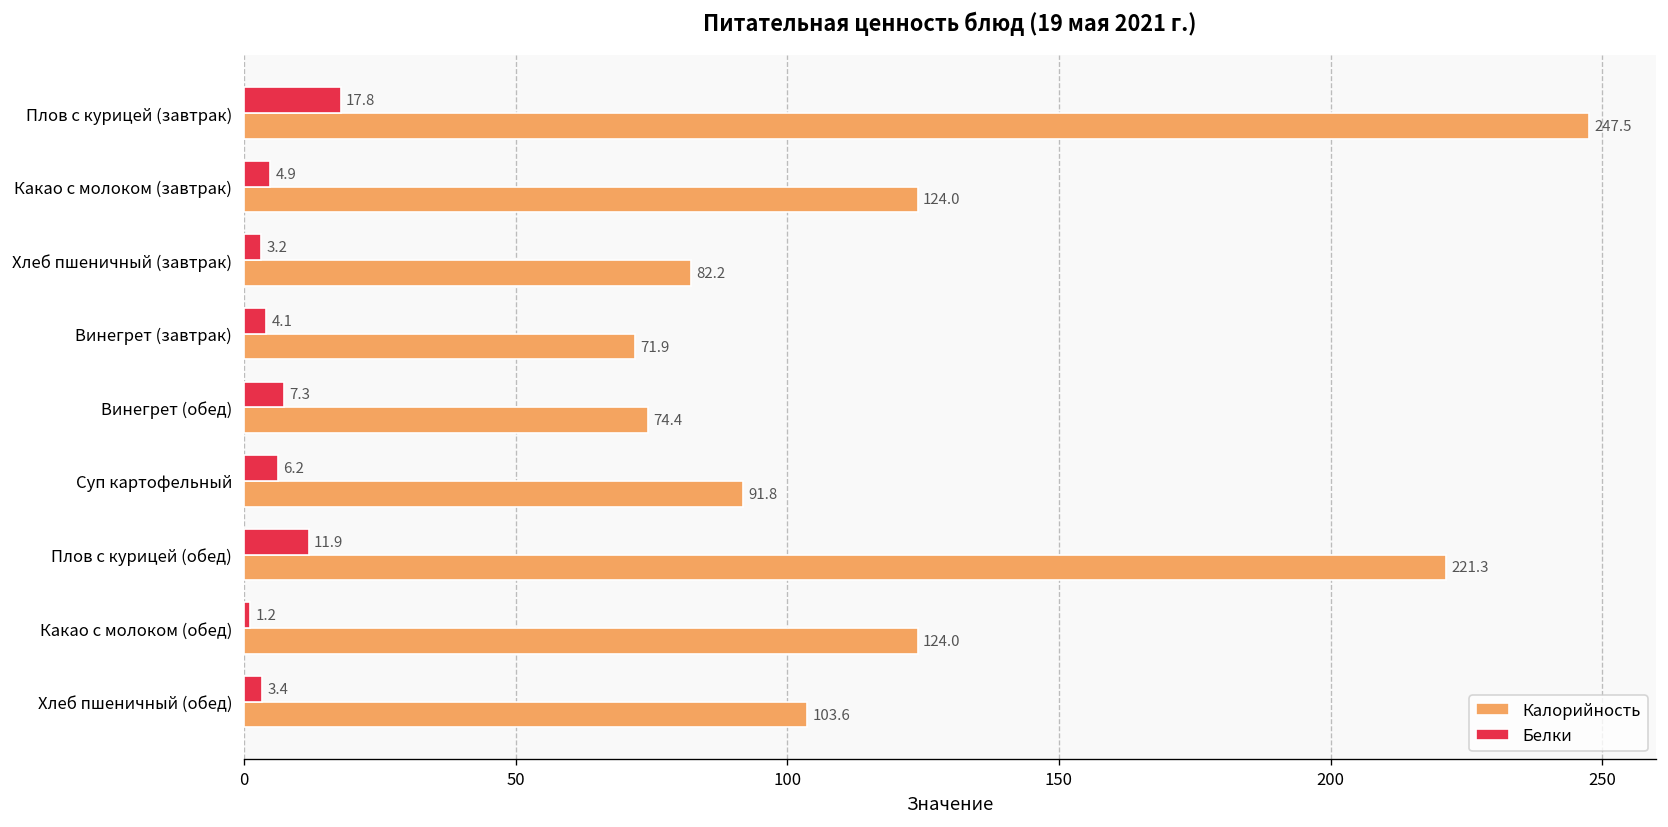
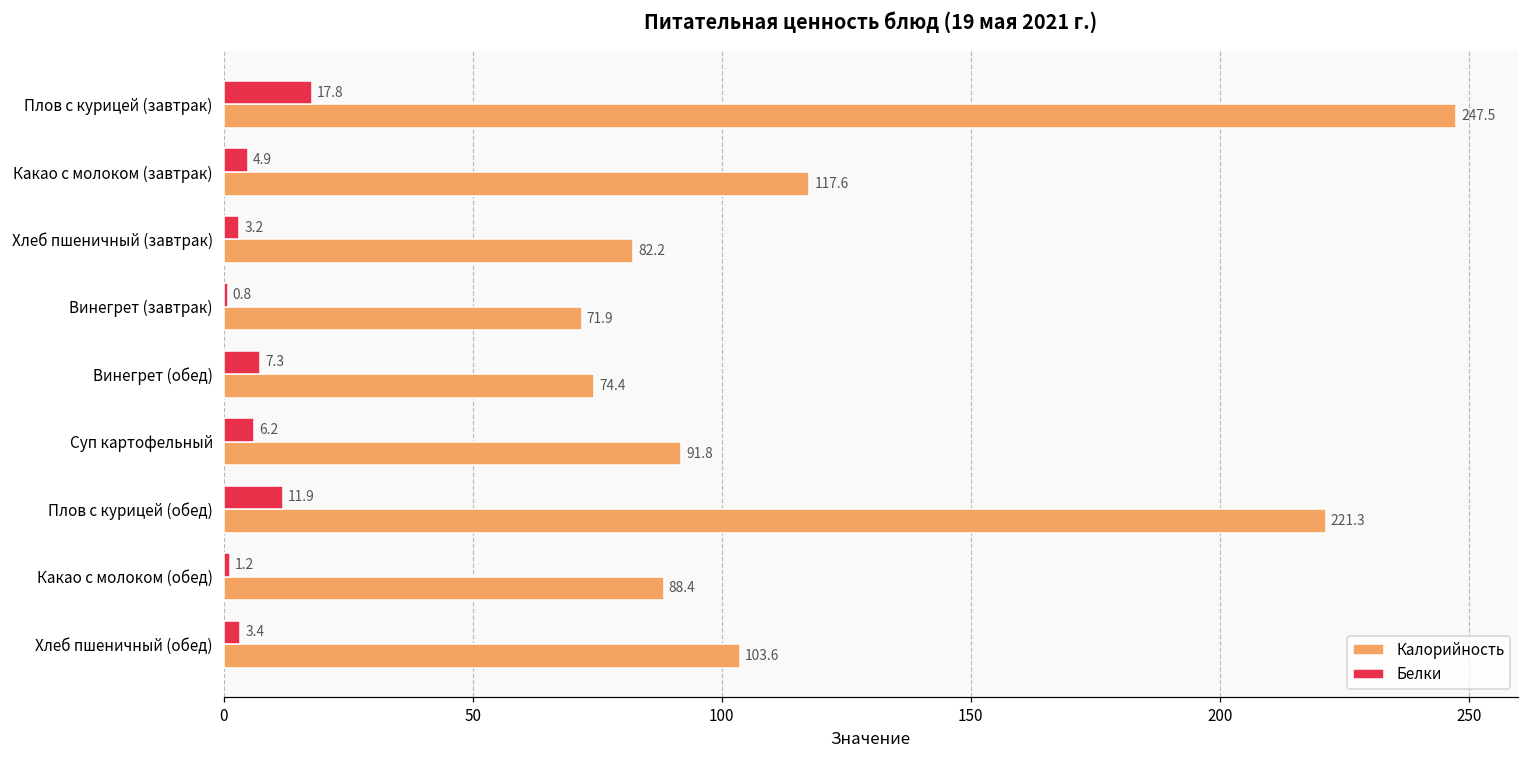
Калорийность, Какао с молоком (завтрак): 124.0 -> 117.6
Белки, Винегрет (завтрак): 4.1 -> 0.8
Калорийность, Какао с молоком (обед): 124.0 -> 88.4
